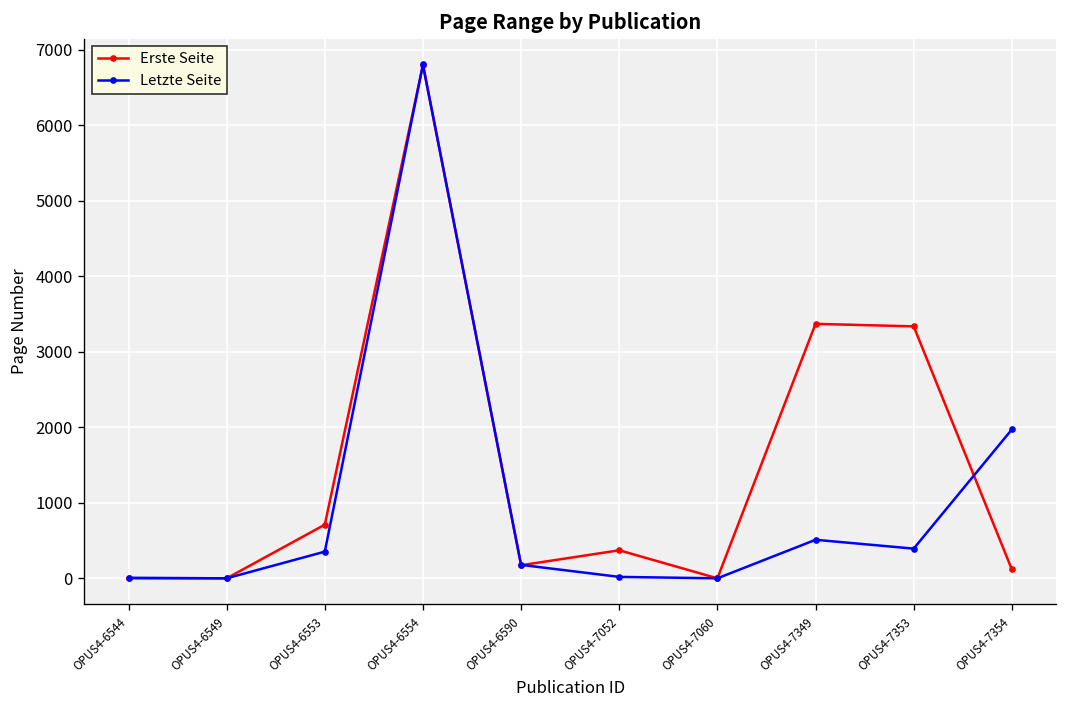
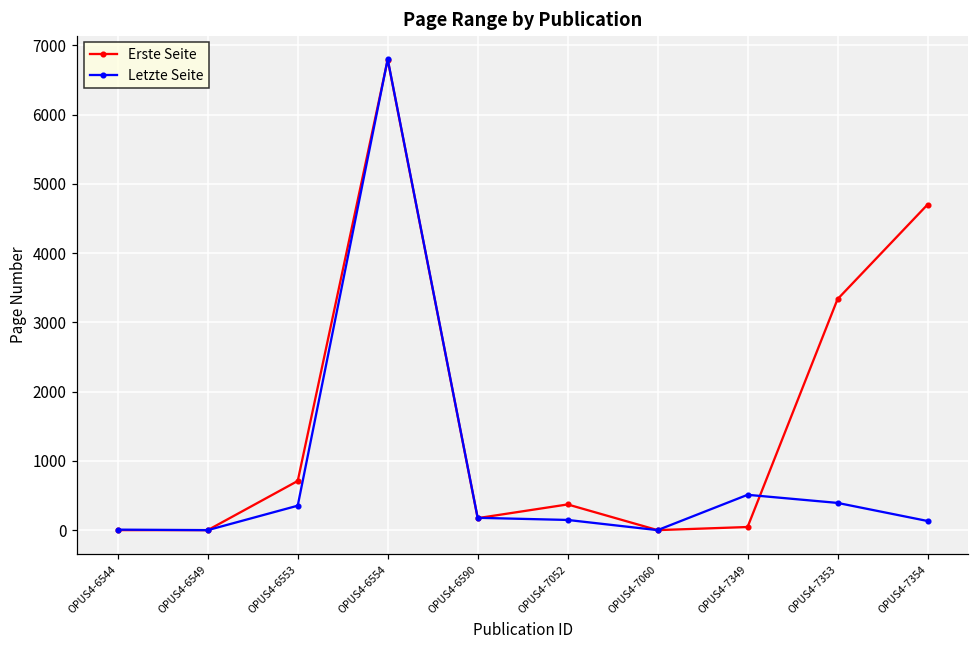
Letzte Seite, OPUS4-7052: 0 -> 100
Erste Seite, OPUS4-7349: 3400 -> 0
Erste Seite, OPUS4-7354: 100 -> 4700
Letzte Seite, OPUS4-7354: 2000 -> 100
